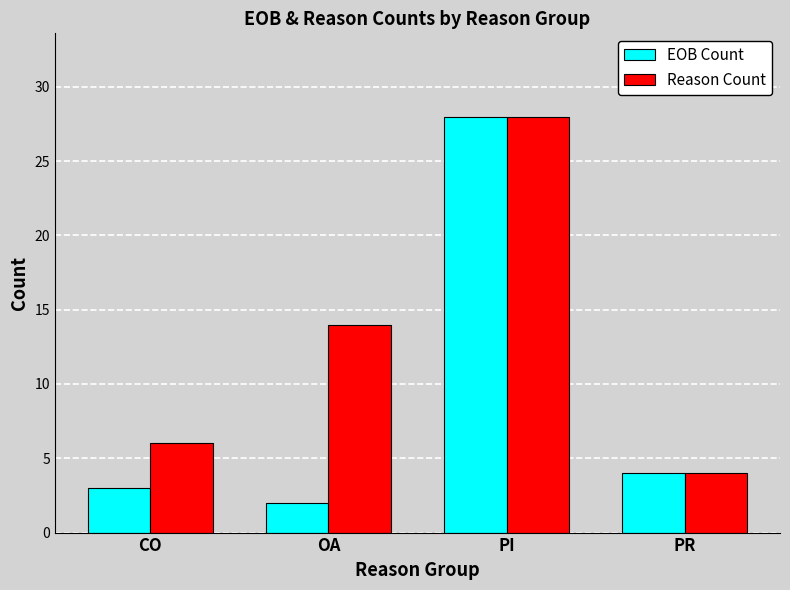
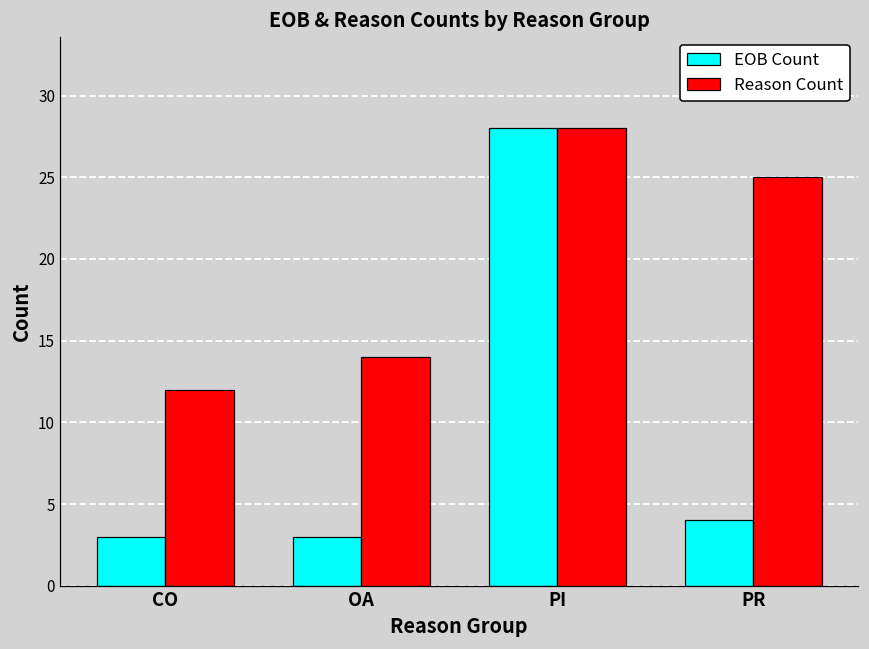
Reason Count, CO: 6 -> 12
EOB Count, OA: 2 -> 3
Reason Count, PR: 4 -> 25
